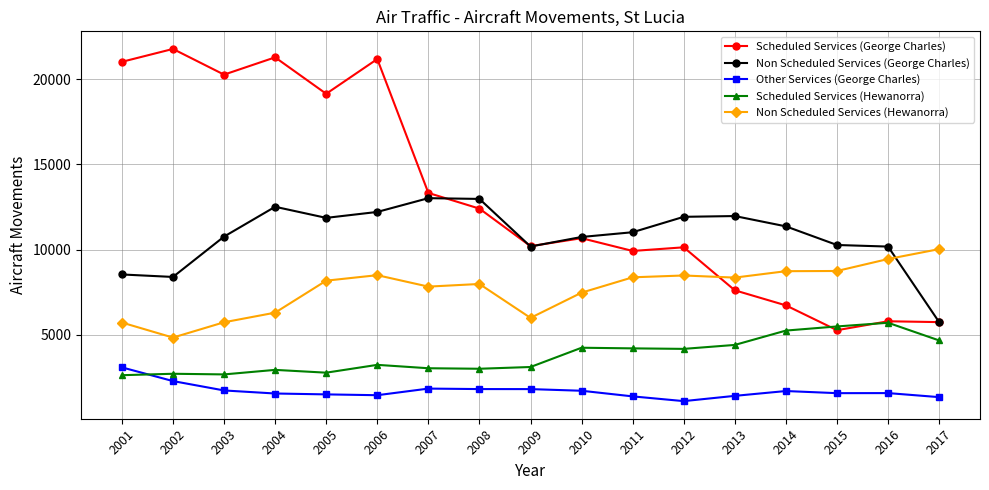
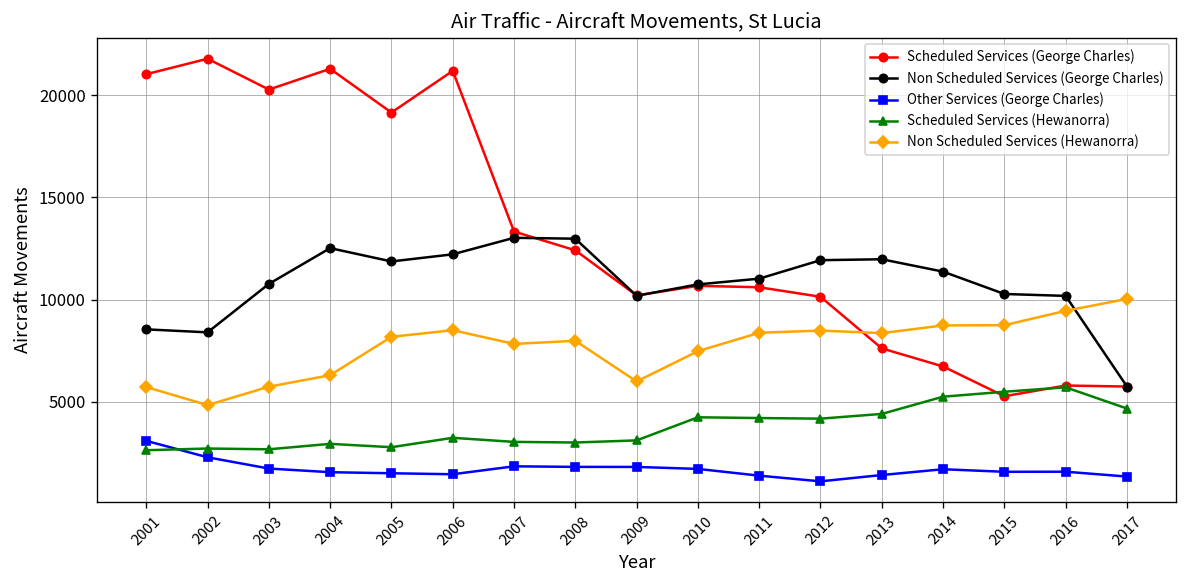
Scheduled Services (George Charles), 2011: 9900 -> 10600
